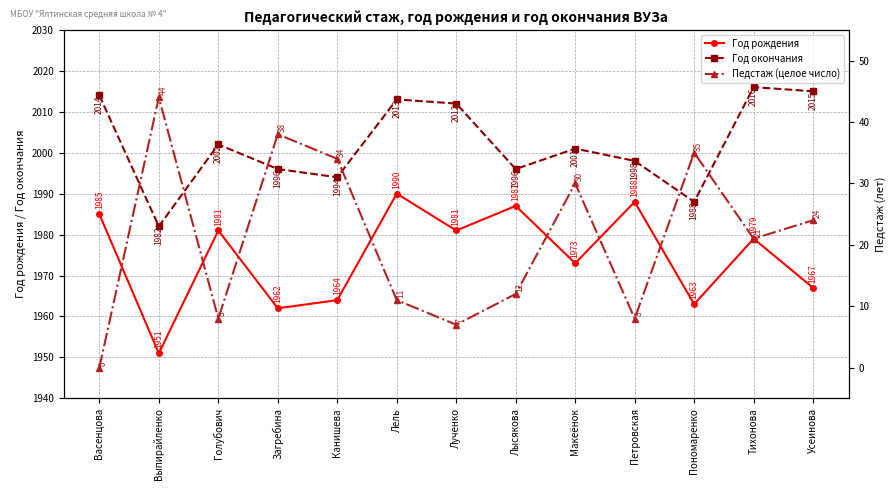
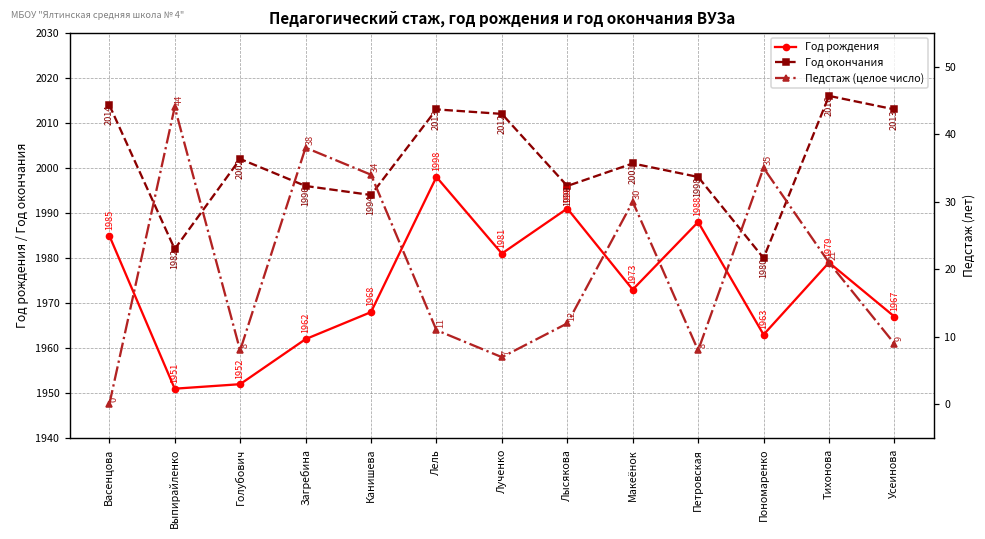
Год рождения, Голубович: 1981 -> 1952
Год рождения, Канишева: 1964 -> 1968
Год рождения, Лель: 1990 -> 1998
Год рождения, Лысякова: 1987 -> 1991
Год окончания, Пономаренко: 1988 -> 1980
Год окончания, Усеинова: 2015 -> 2013
Педстаж (целое число), Усеинова: 24 -> 9
